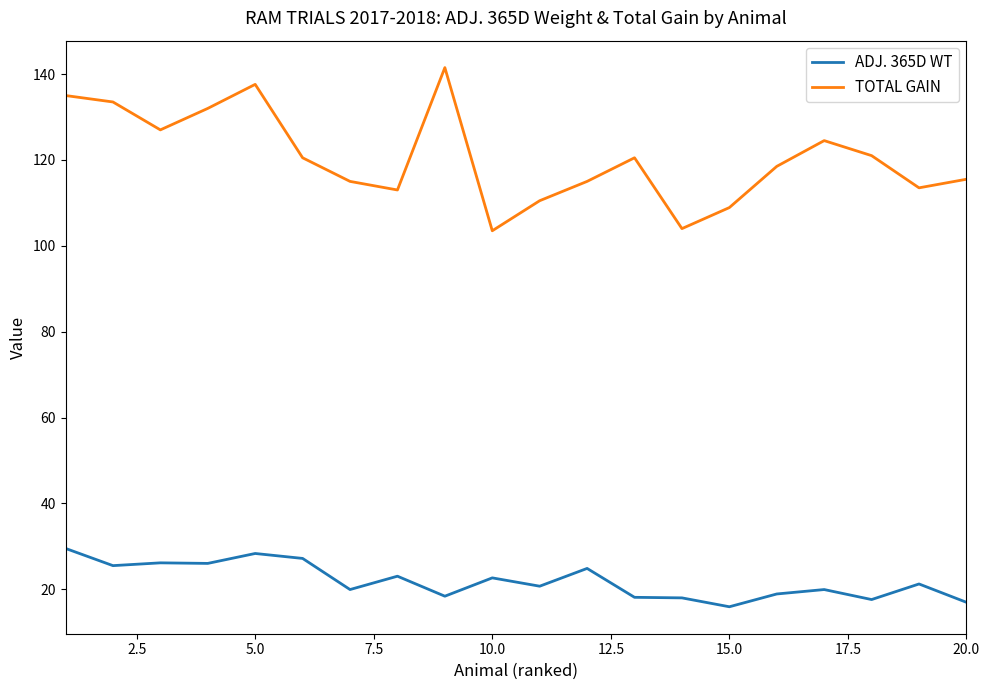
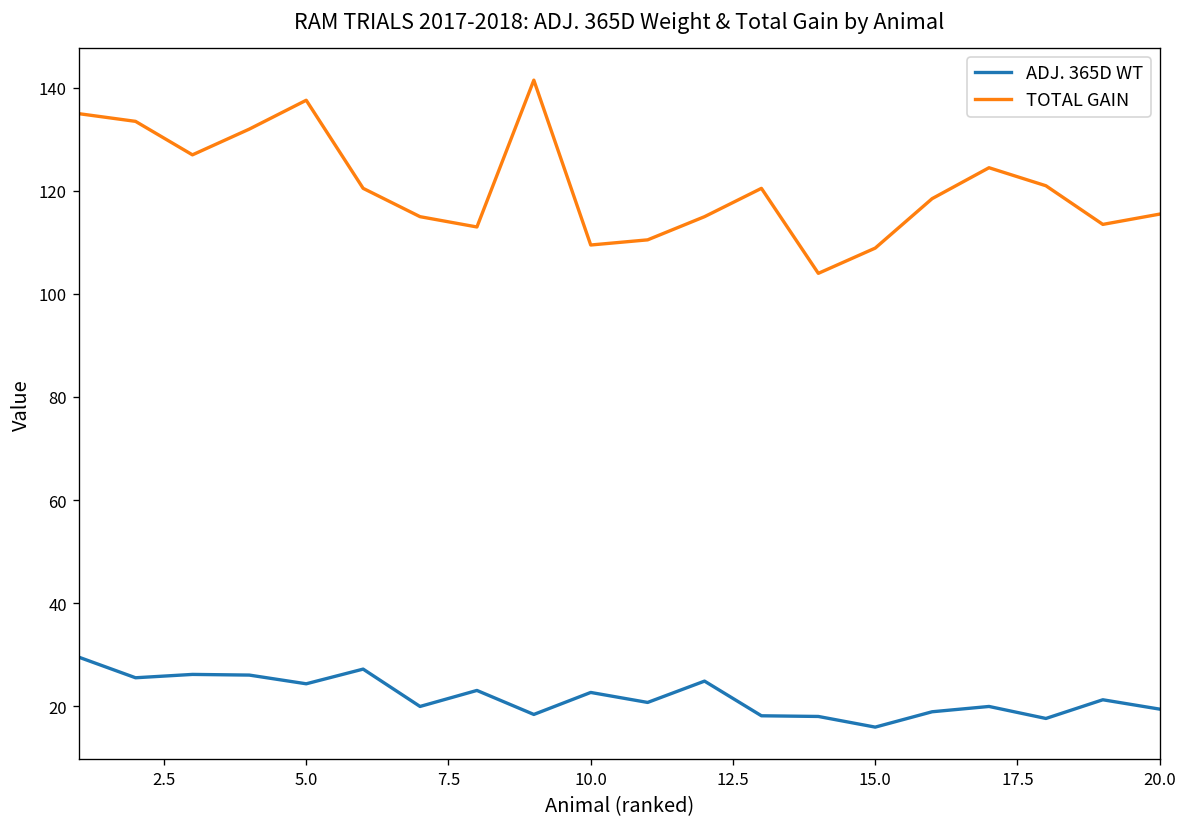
ADJ. 365D WT, 5.0: 28 -> 24
TOTAL GAIN, 10.0: 104 -> 110
ADJ. 365D WT, 20.0: 17 -> 19
